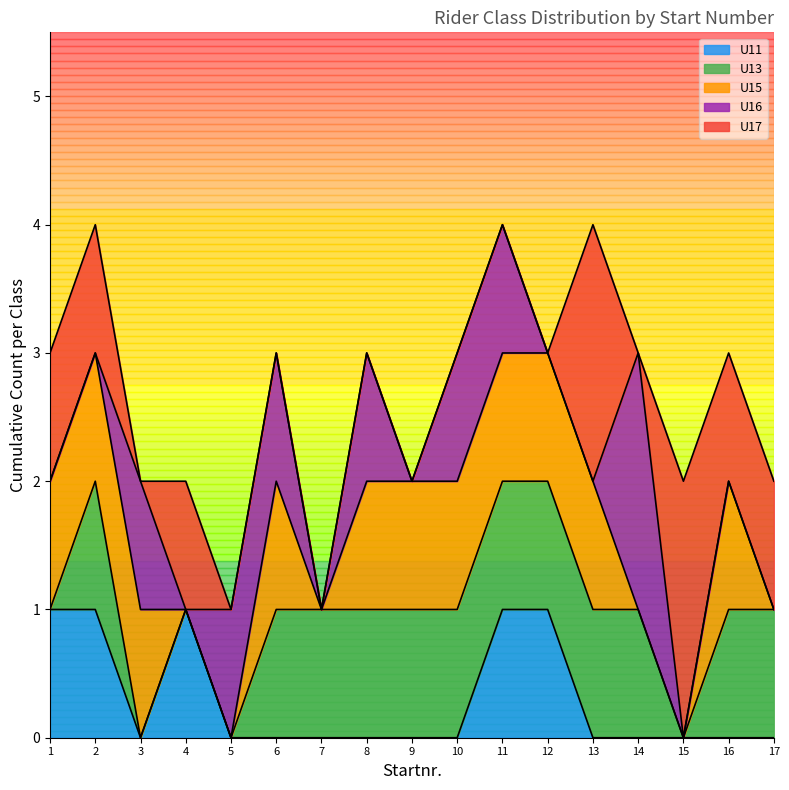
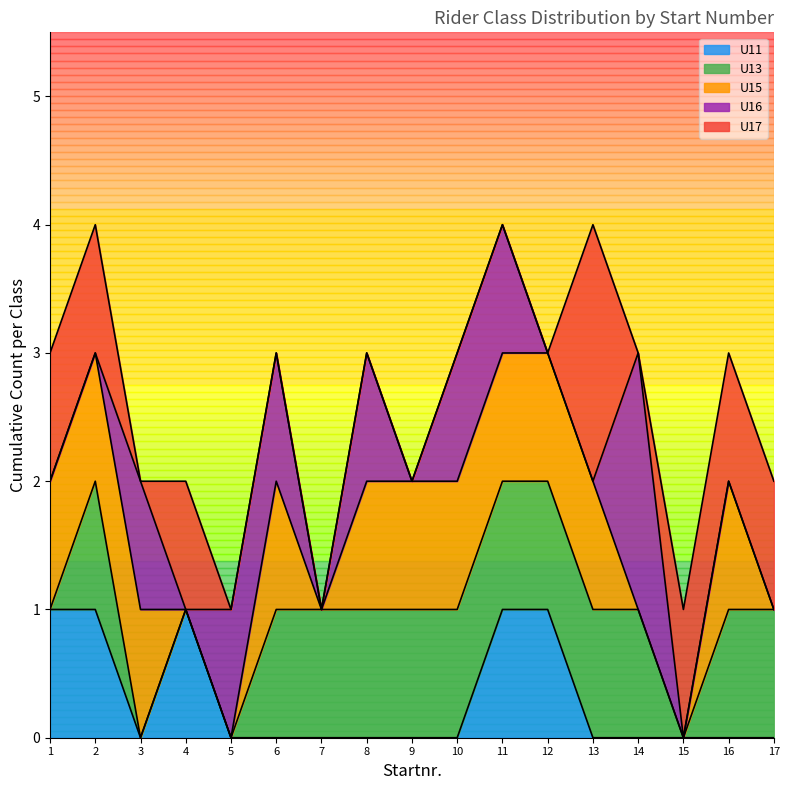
U17, 15: 2 -> 1
